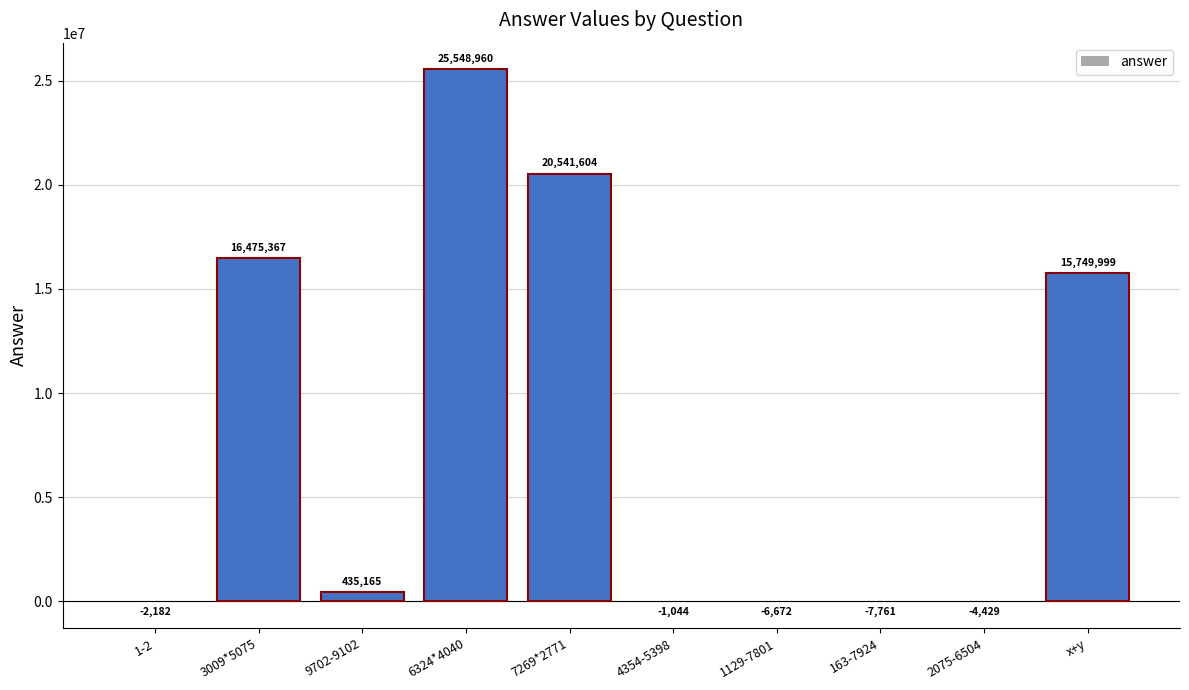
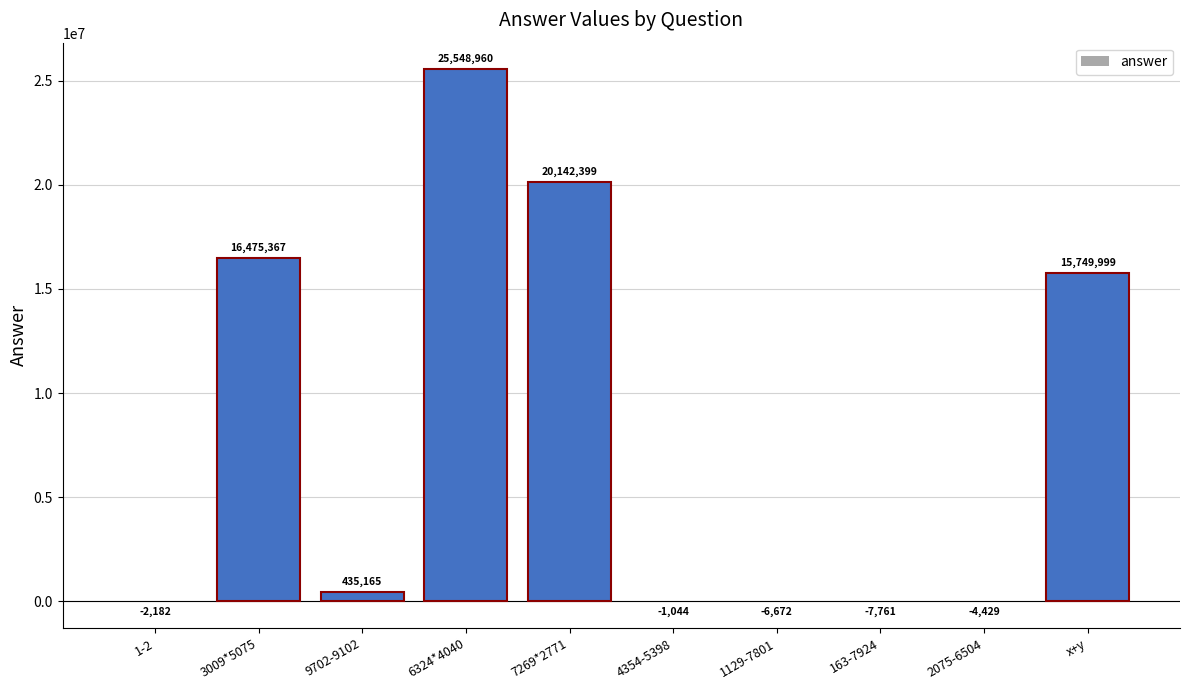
7269*2771: 20,541,604 -> 20,142,399
